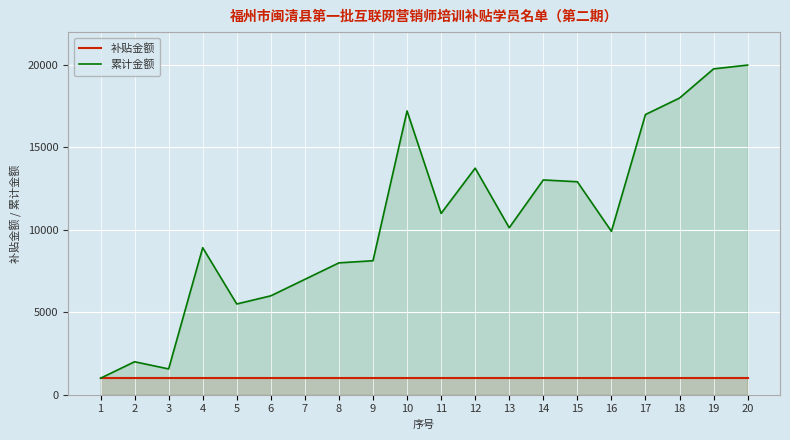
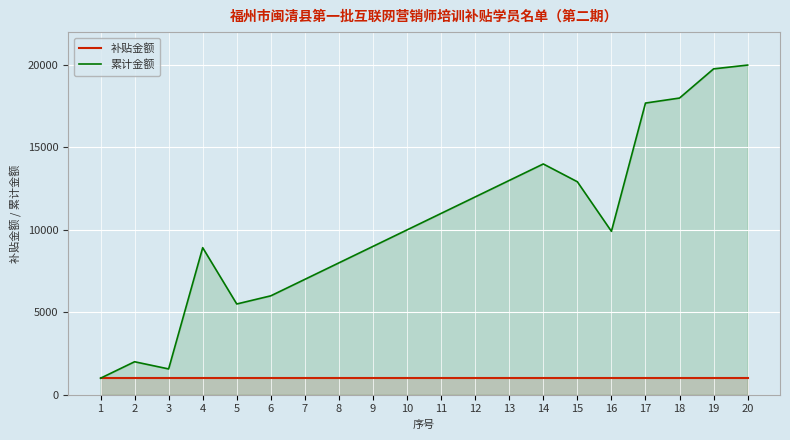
累计金额, 9: 8100 -> 9000
累计金额, 10: 17200 -> 10000
累计金额, 12: 13700 -> 12000
累计金额, 13: 10100 -> 13000
累计金额, 14: 13000 -> 14000
累计金额, 17: 17000 -> 17700
